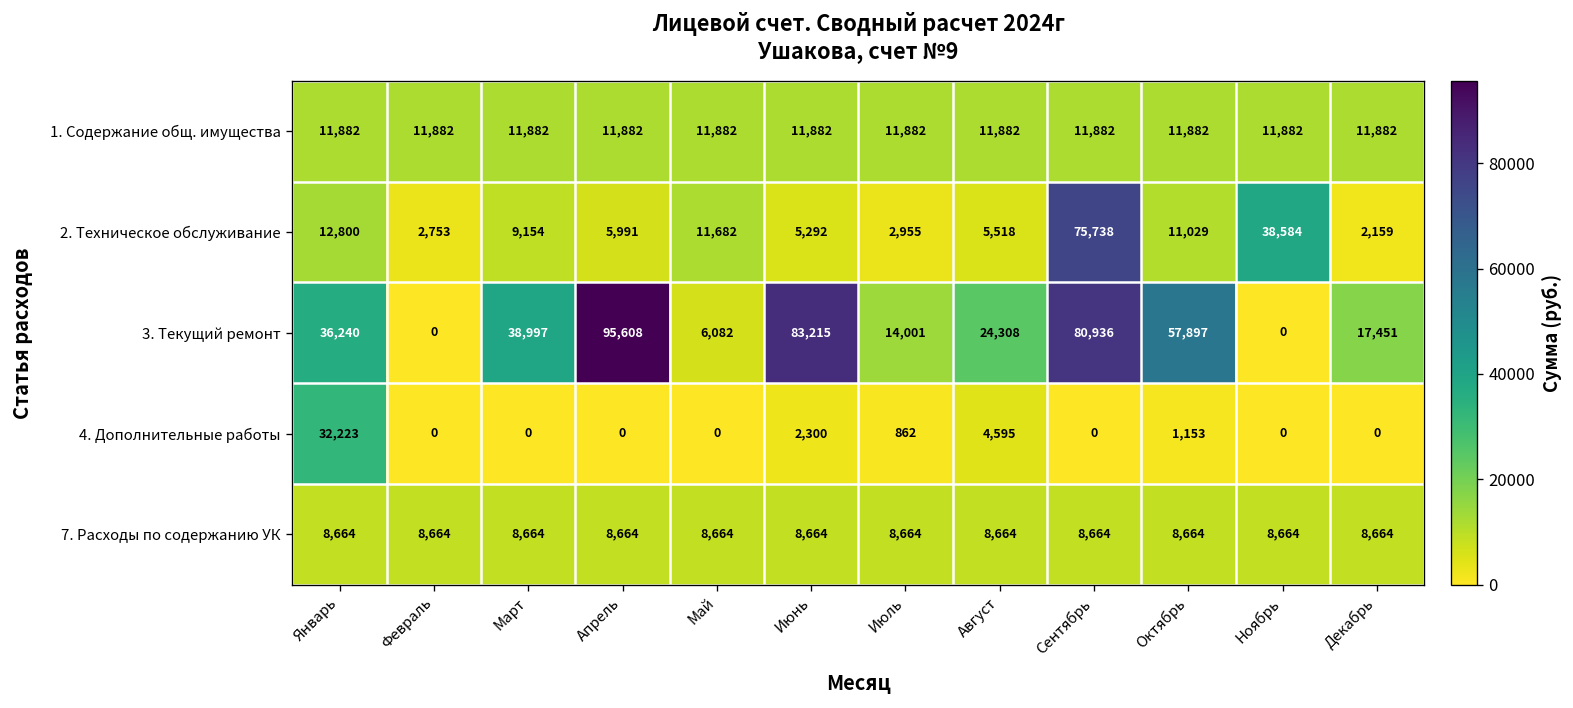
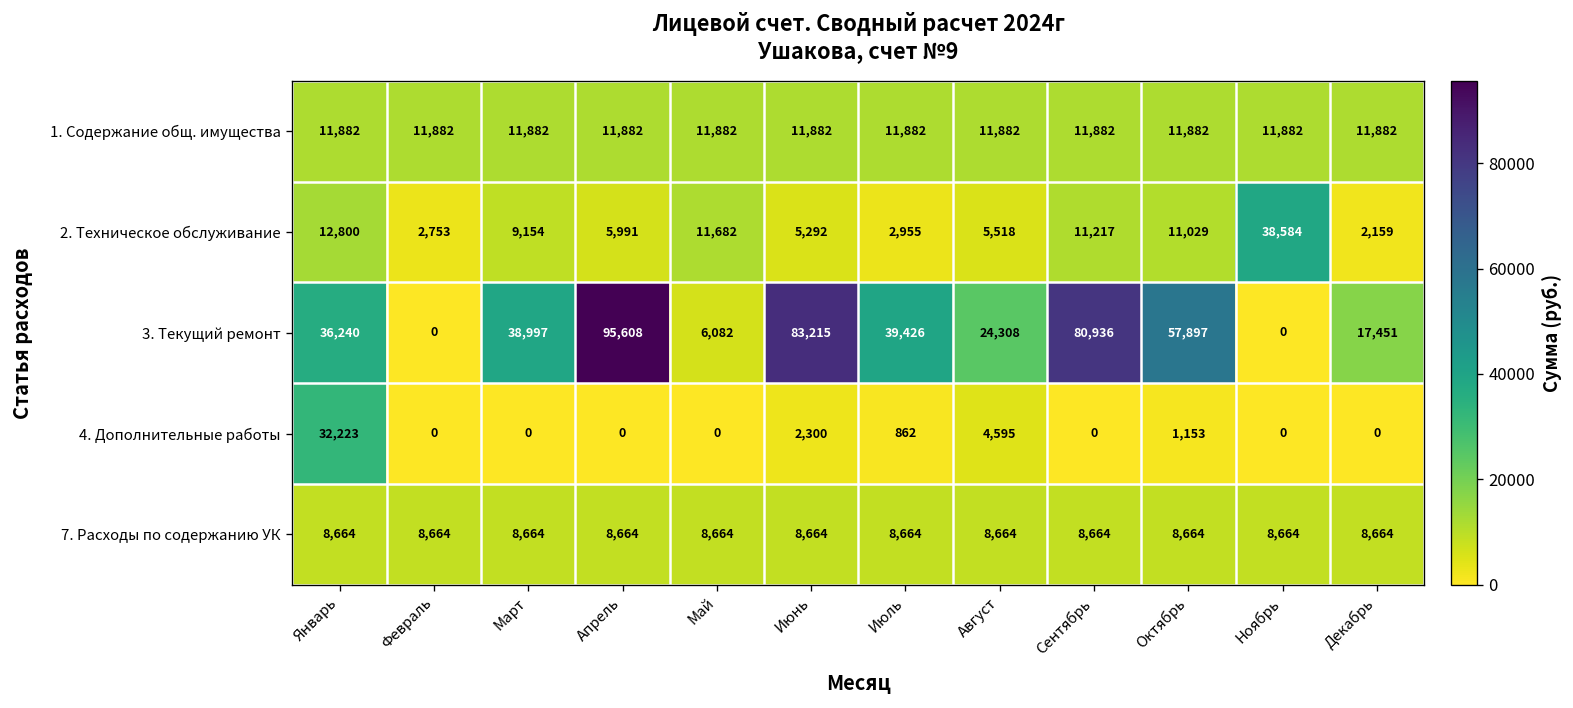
2. Техническое обслуживание, Сентябрь: 75,738 -> 11,217
3. Текущий ремонт, Июль: 14,001 -> 39,426
